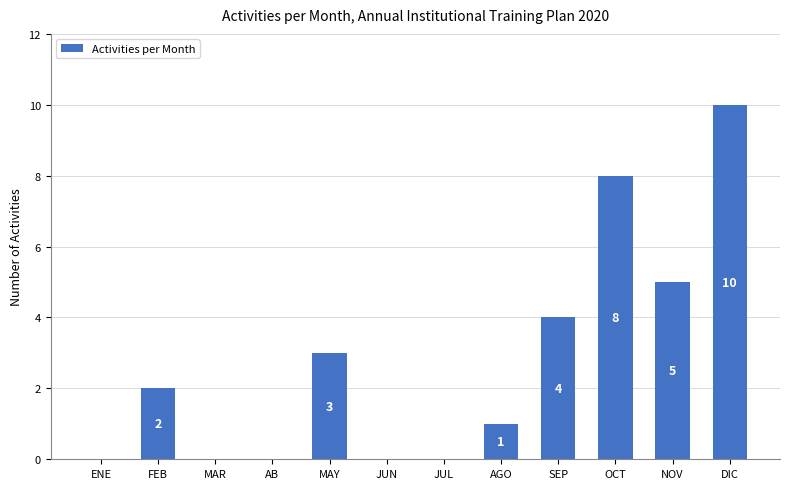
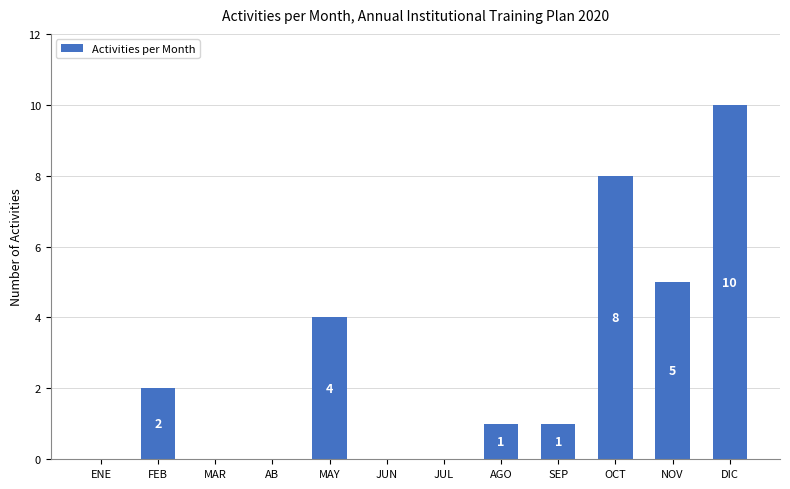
MAY: 3 -> 4
SEP: 4 -> 1
